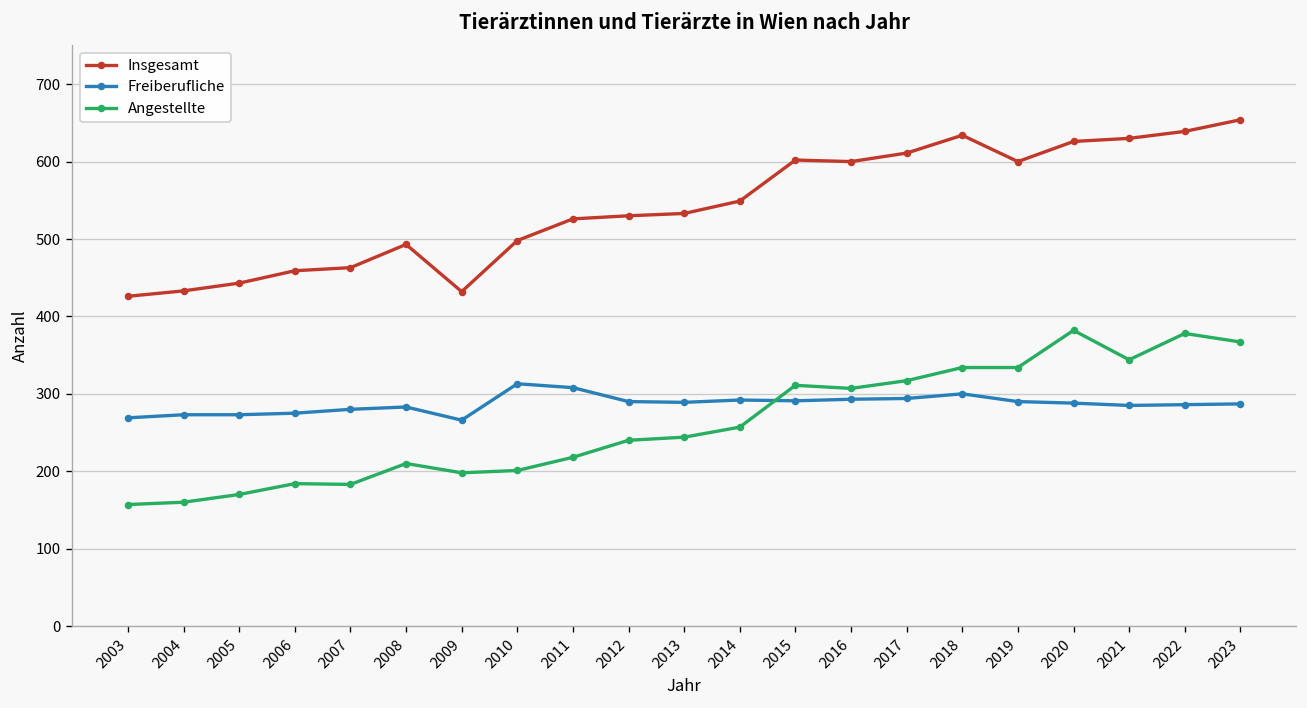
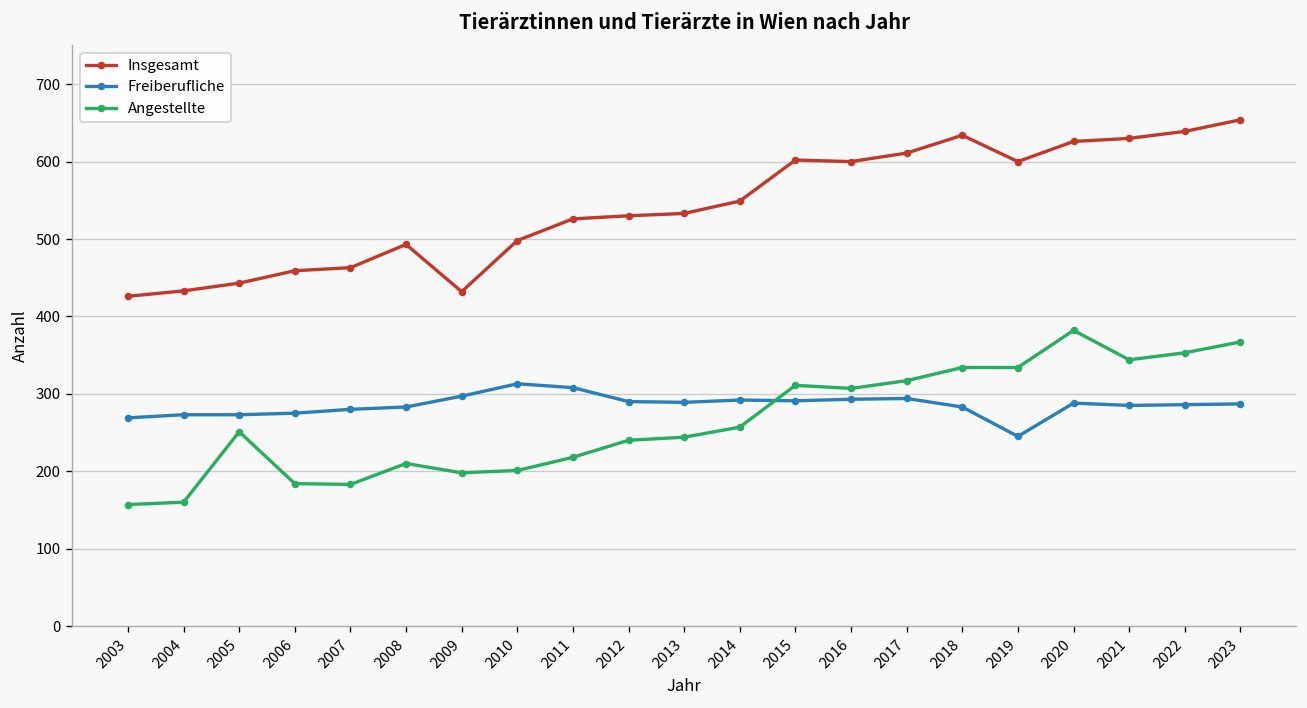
Angestellte, 2005: 170 -> 250
Freiberufliche, 2009: 270 -> 300
Freiberufliche, 2018: 300 -> 280
Freiberufliche, 2019: 290 -> 250
Angestellte, 2022: 380 -> 350
